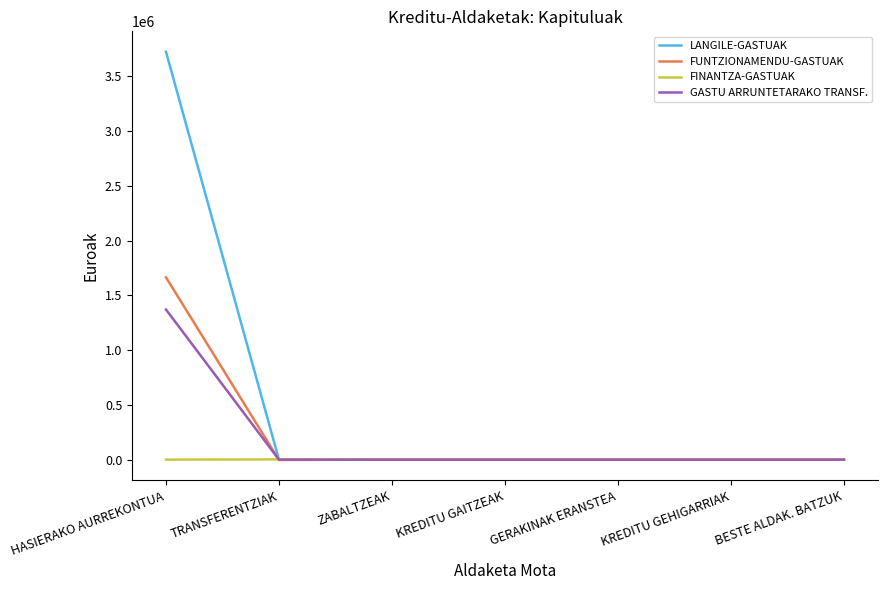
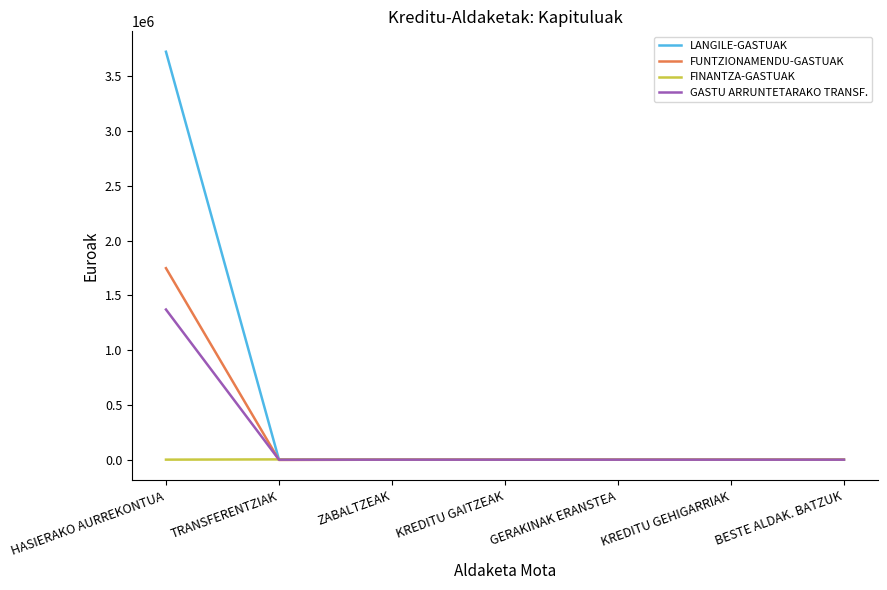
FUNTZIONAMENDU-GASTUAK, HASIERAKO AURREKONTUA: 1660000 -> 1750000
